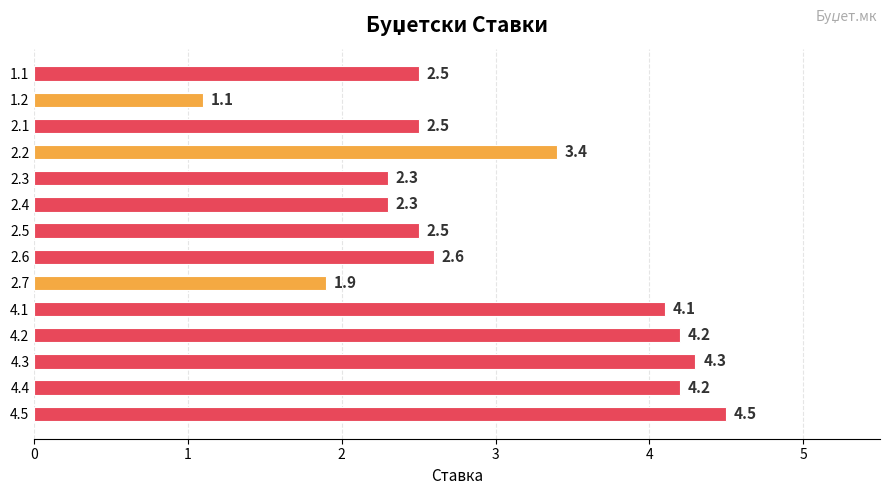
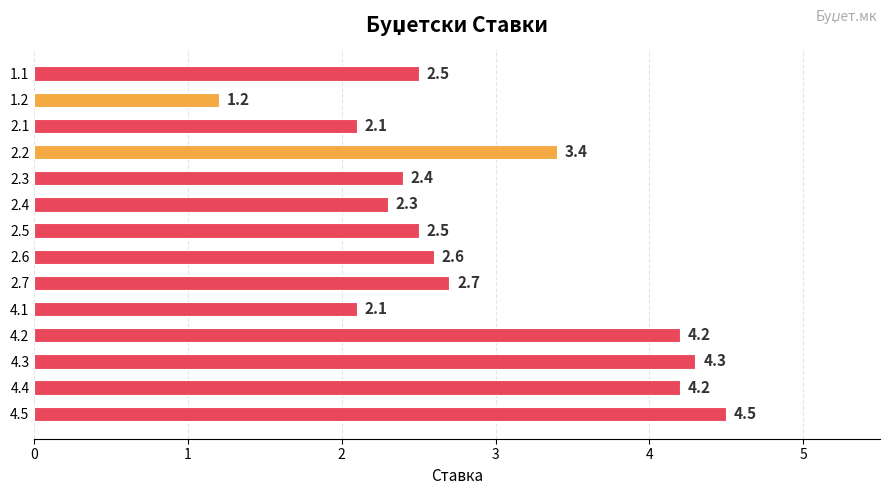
1.2: 1.1 -> 1.2
2.1: 2.5 -> 2.1
2.3: 2.3 -> 2.4
2.7: 1.9 -> 2.7
4.1: 4.1 -> 2.1
